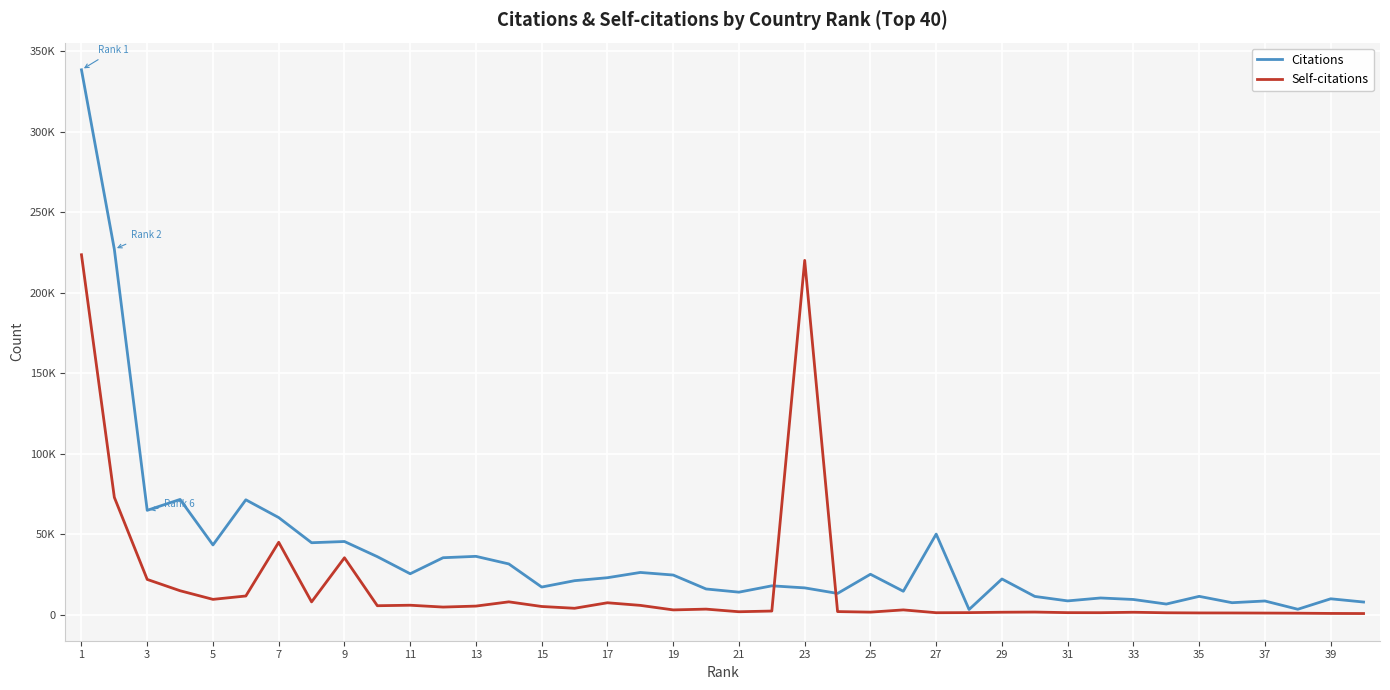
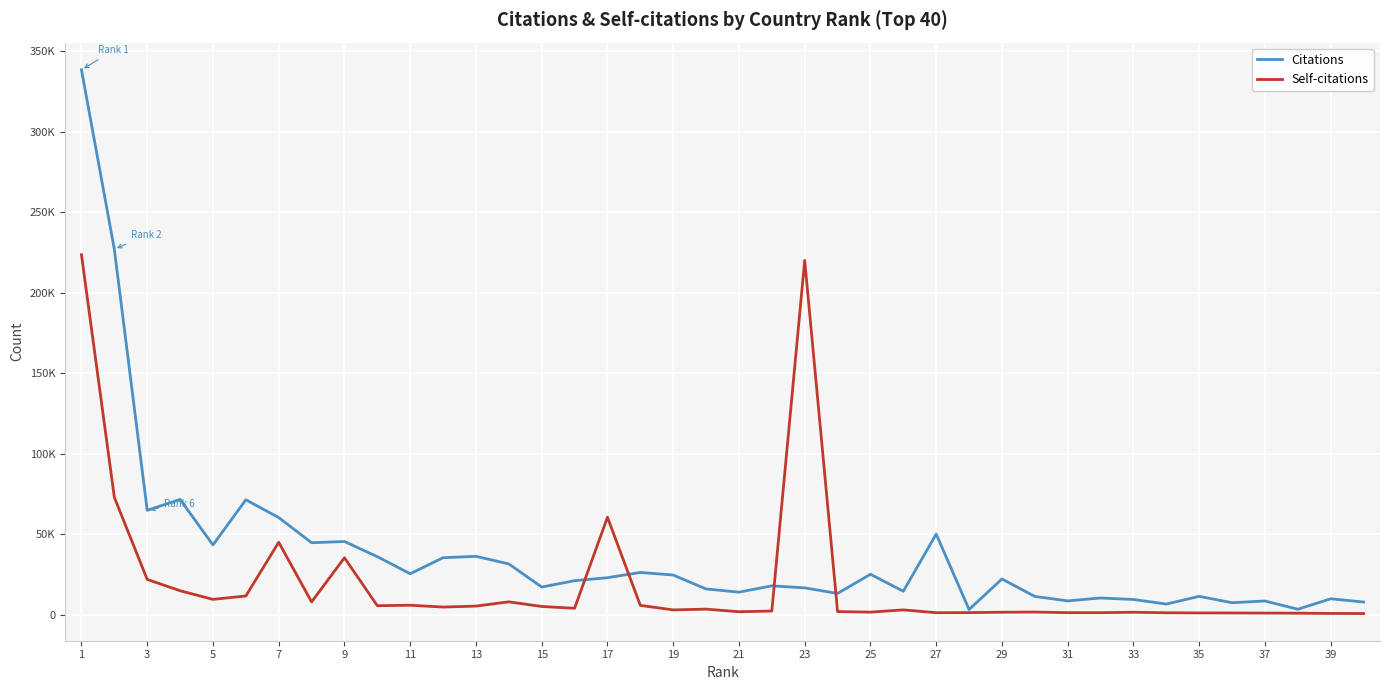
Self-citations, 17: 8000 -> 61000
